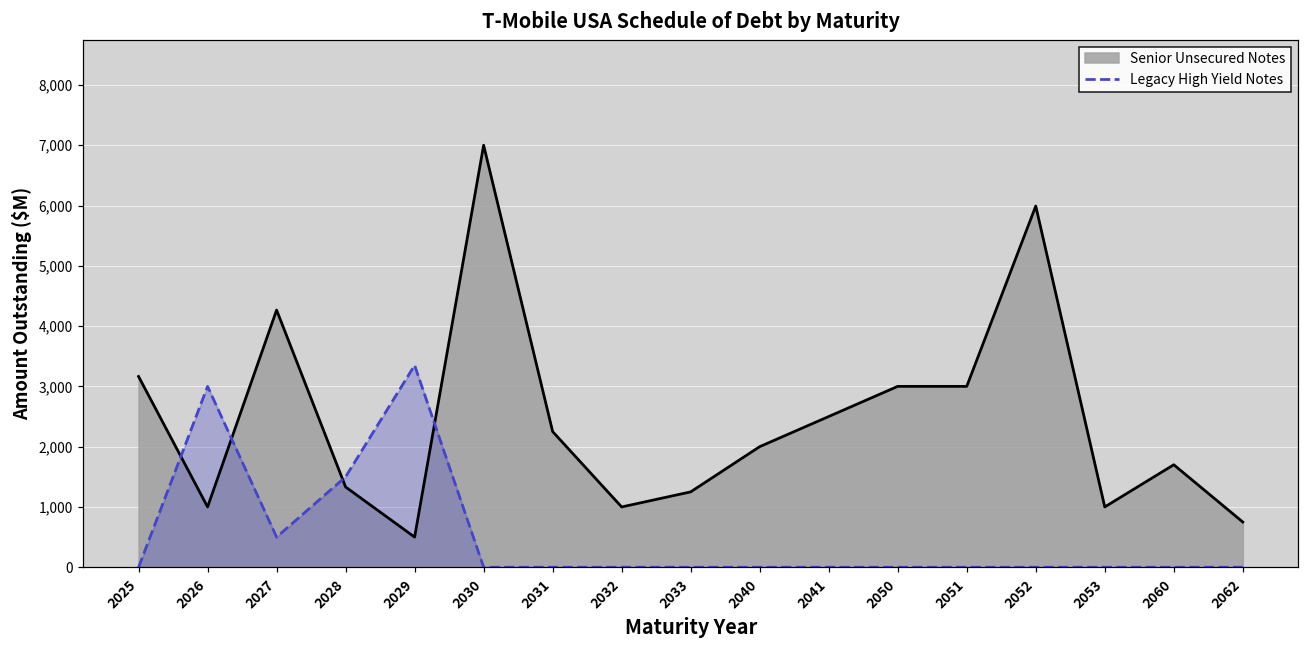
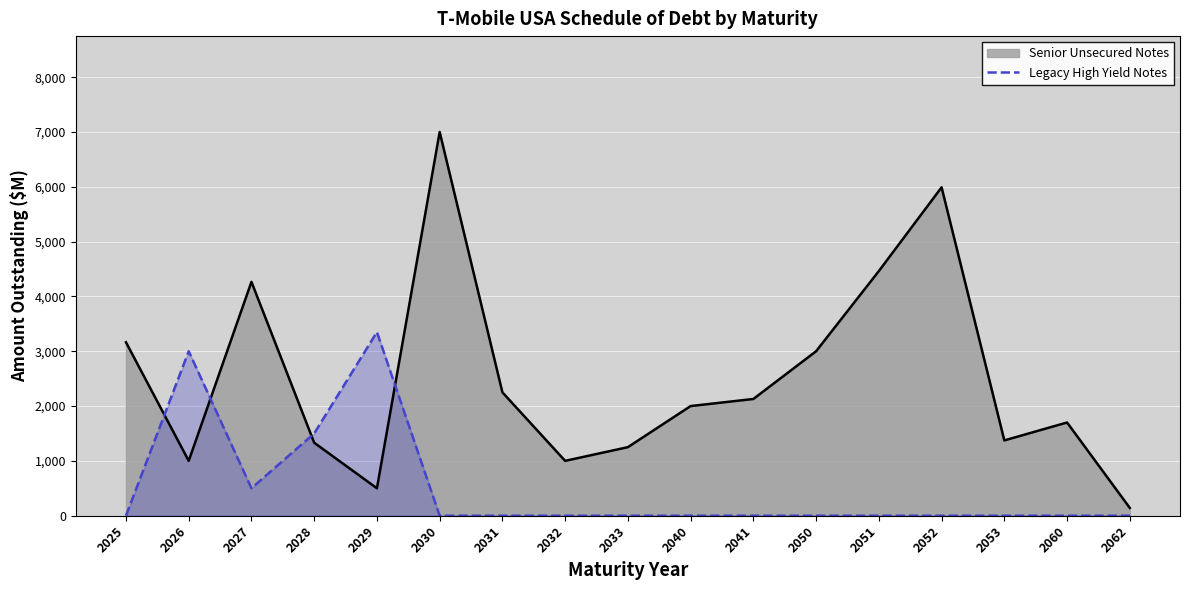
Senior Unsecured Notes, 2041: 2,500 -> 2,100
Senior Unsecured Notes, 2051: 3,000 -> 4,500
Senior Unsecured Notes, 2053: 1,000 -> 1,400
Senior Unsecured Notes, 2062: 800 -> 100
